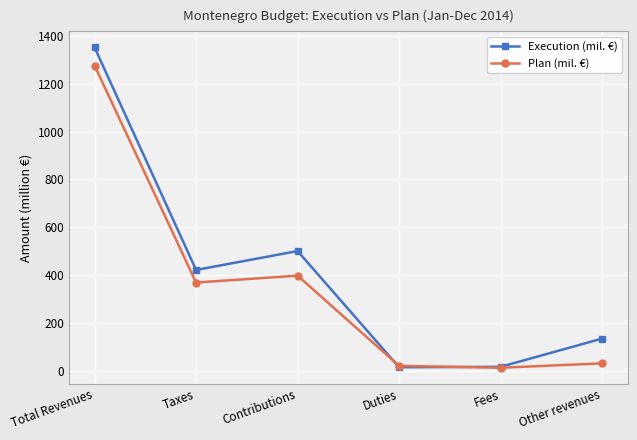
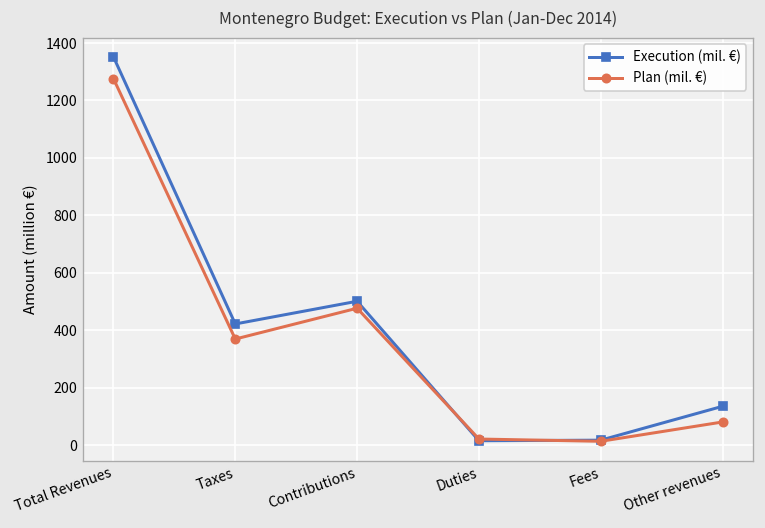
Plan (mil. €), Contributions: 400 -> 480
Plan (mil. €), Other revenues: 30 -> 80
